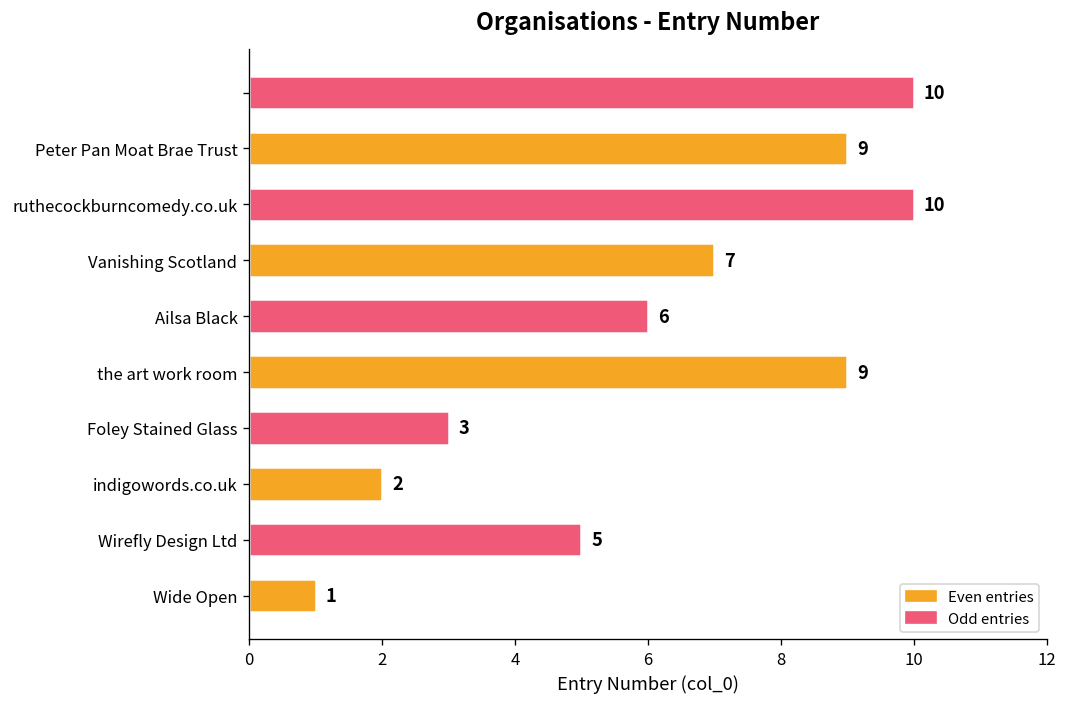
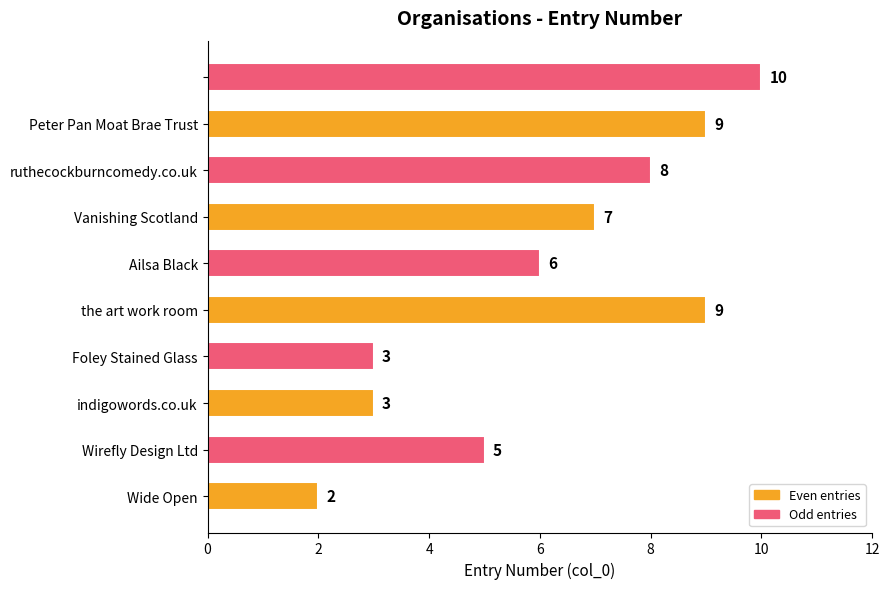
ruthecockburncomedy.co.uk: 10 -> 8
indigowords.co.uk: 2 -> 3
Wide Open: 1 -> 2
